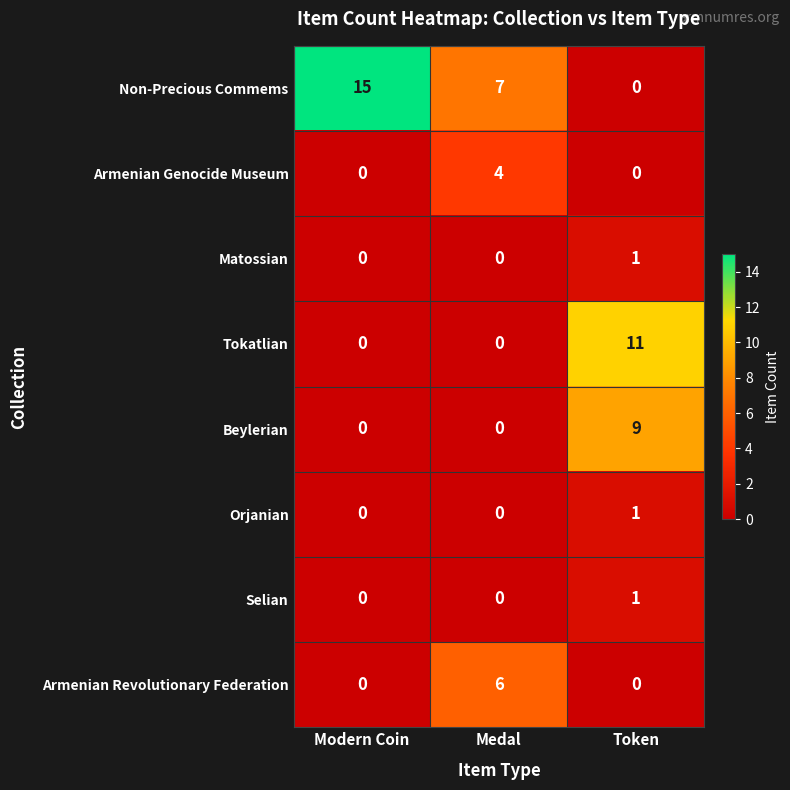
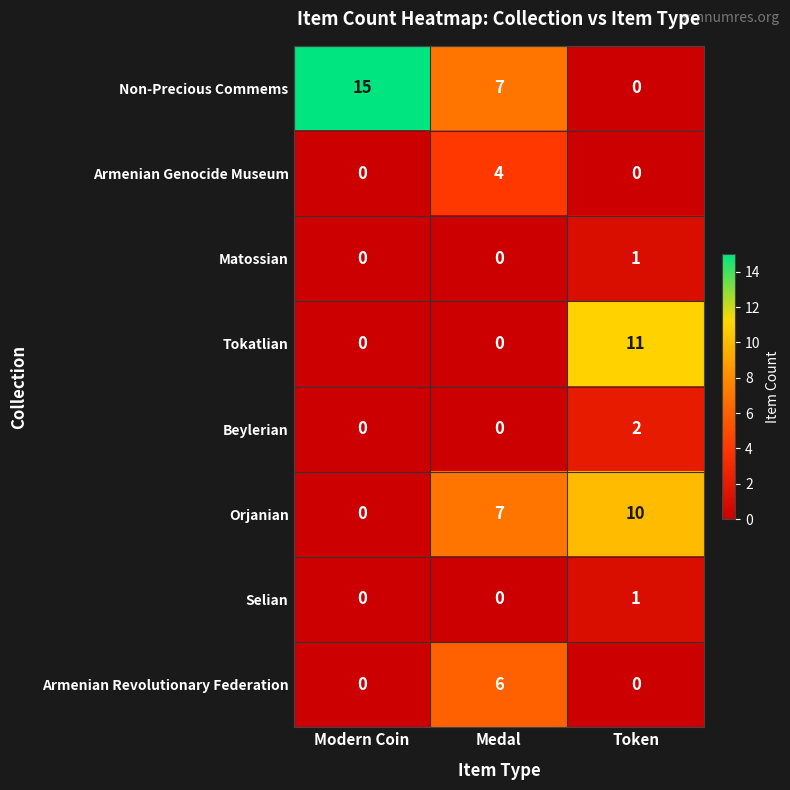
Beylerian, Token: 9 -> 2
Orjanian, Medal: 0 -> 7
Orjanian, Token: 1 -> 10
